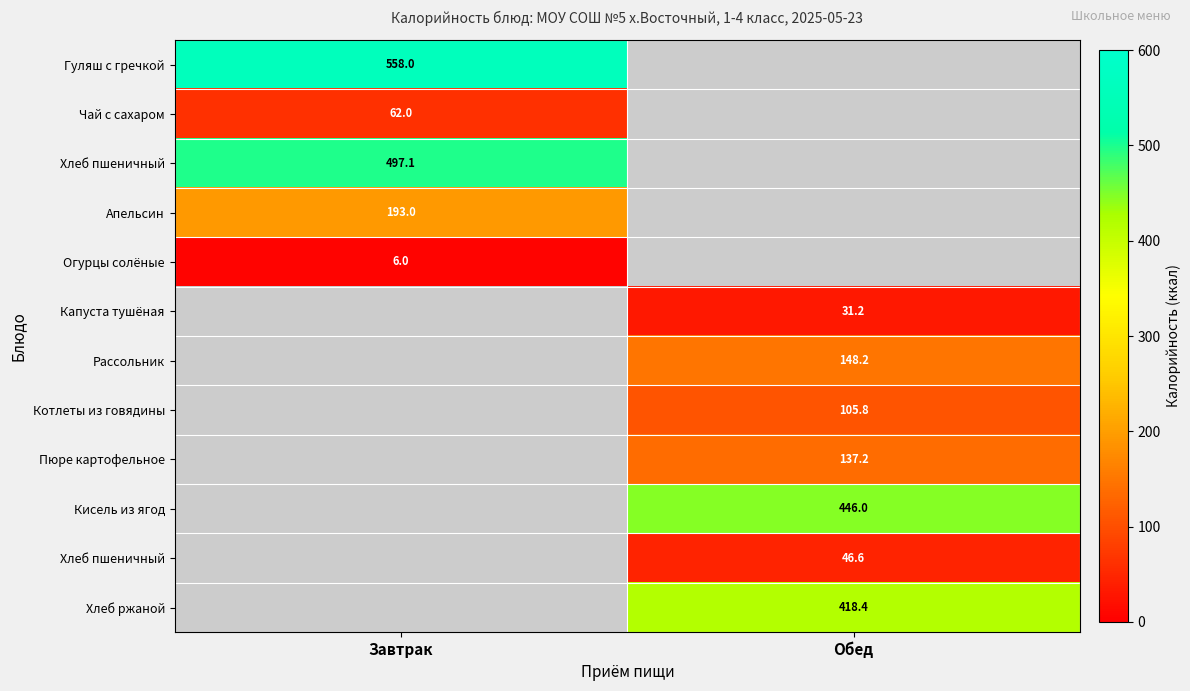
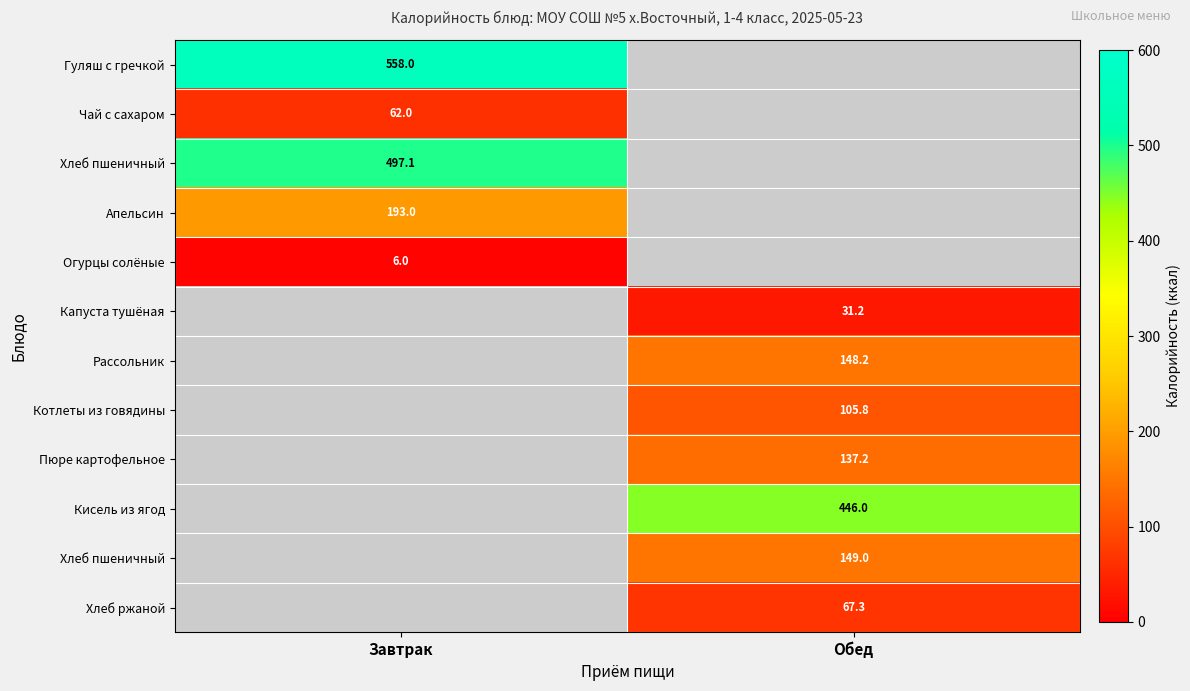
Хлеб пшеничный, Обед: 46.6 -> 149.0
Хлеб ржаной, Обед: 418.4 -> 67.3
